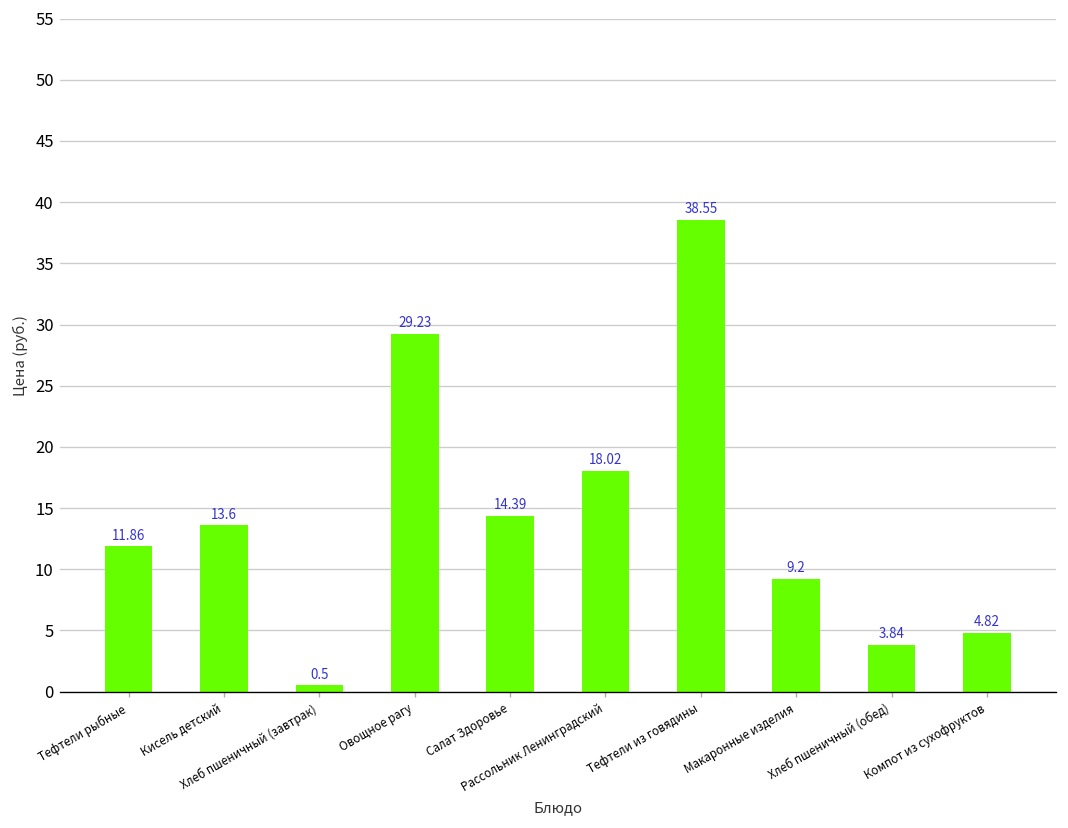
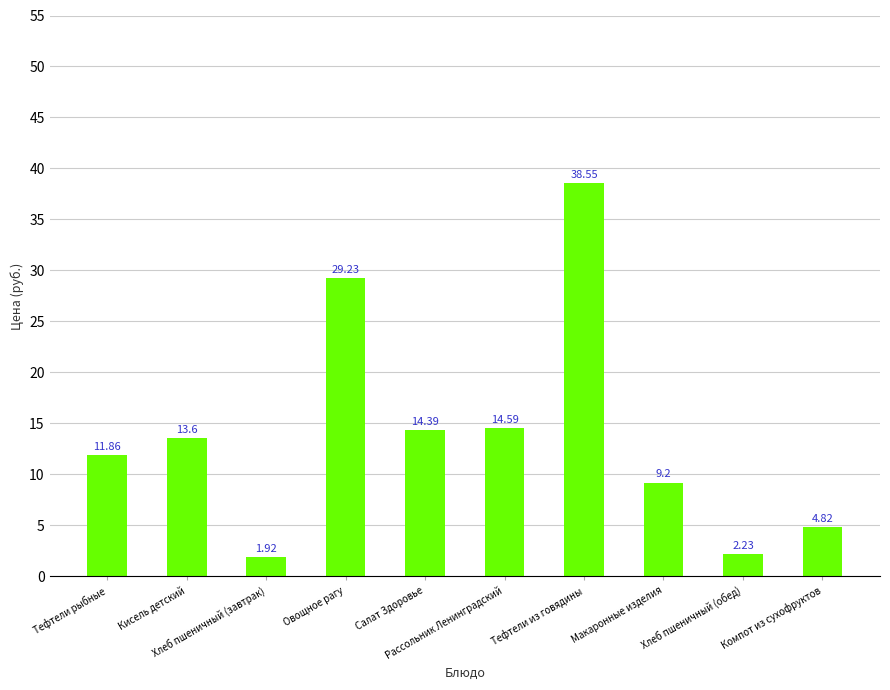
Хлеб пшеничный (завтрак): 0.5 -> 1.92
Рассольник Ленинградский: 18.02 -> 14.59
Хлеб пшеничный (обед): 3.84 -> 2.23
